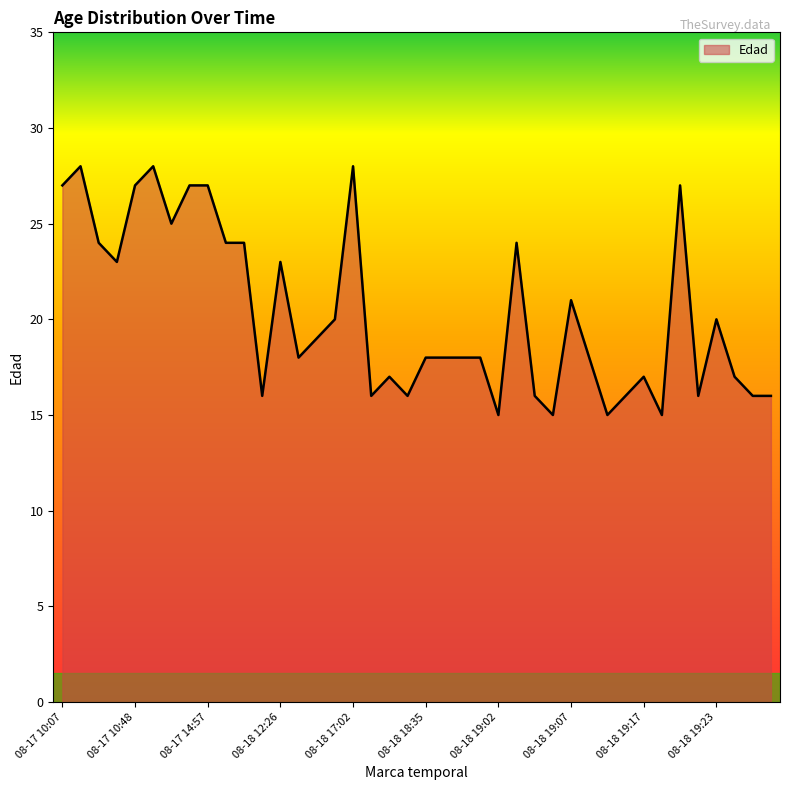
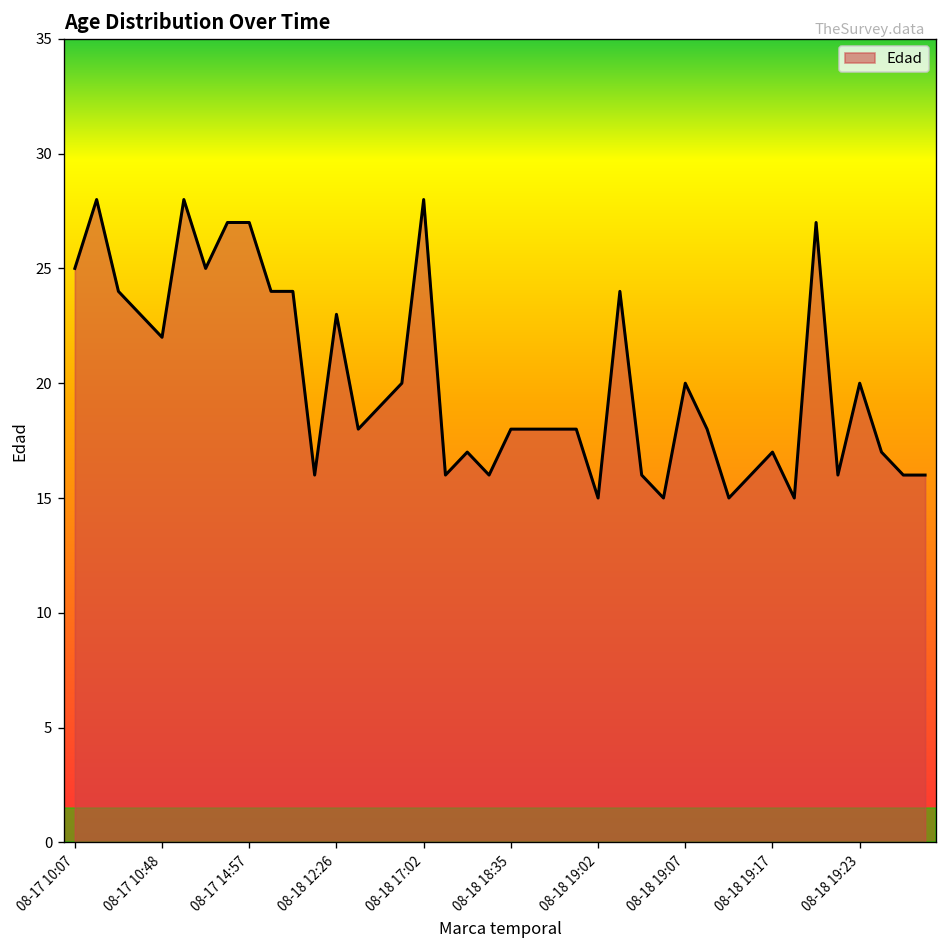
08-17 10:07: 27 -> 25
08-17 10:48: 27 -> 22
08-18 19:07: 21 -> 20
